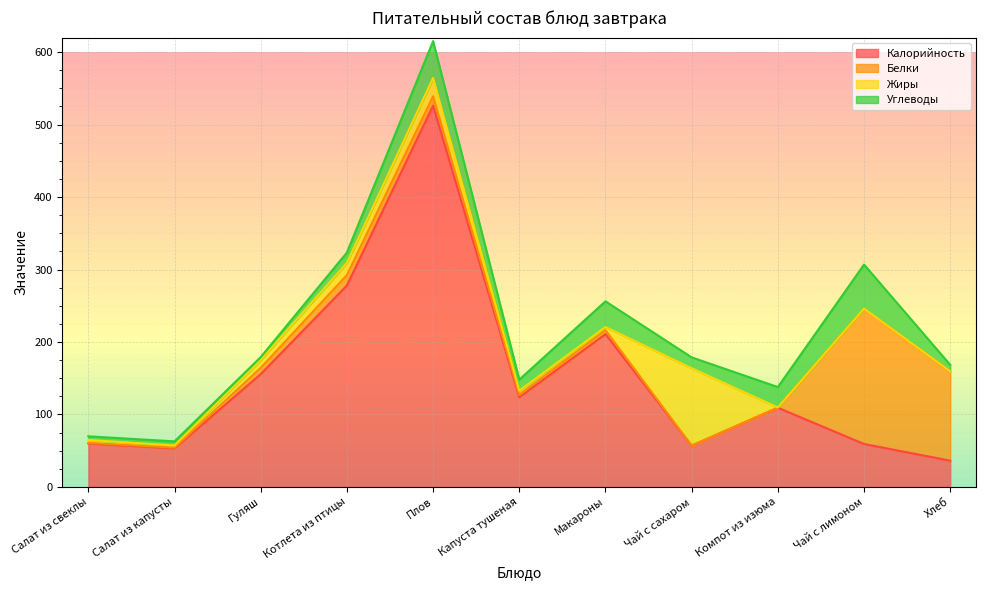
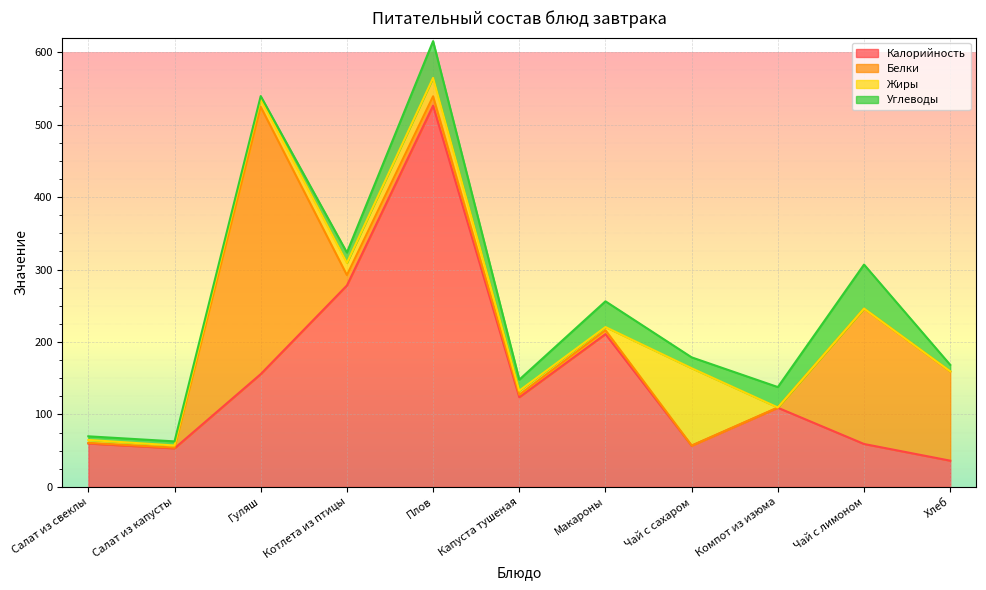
Белки, Гуляш: 10 -> 370
